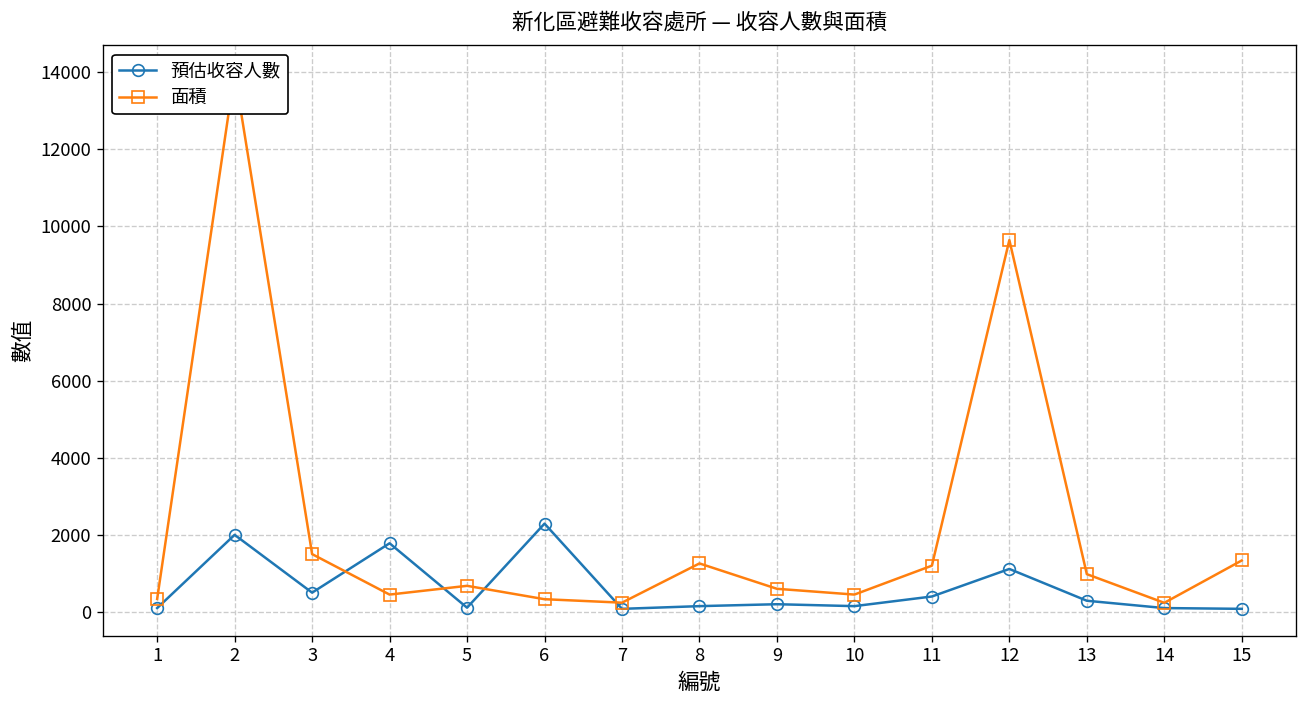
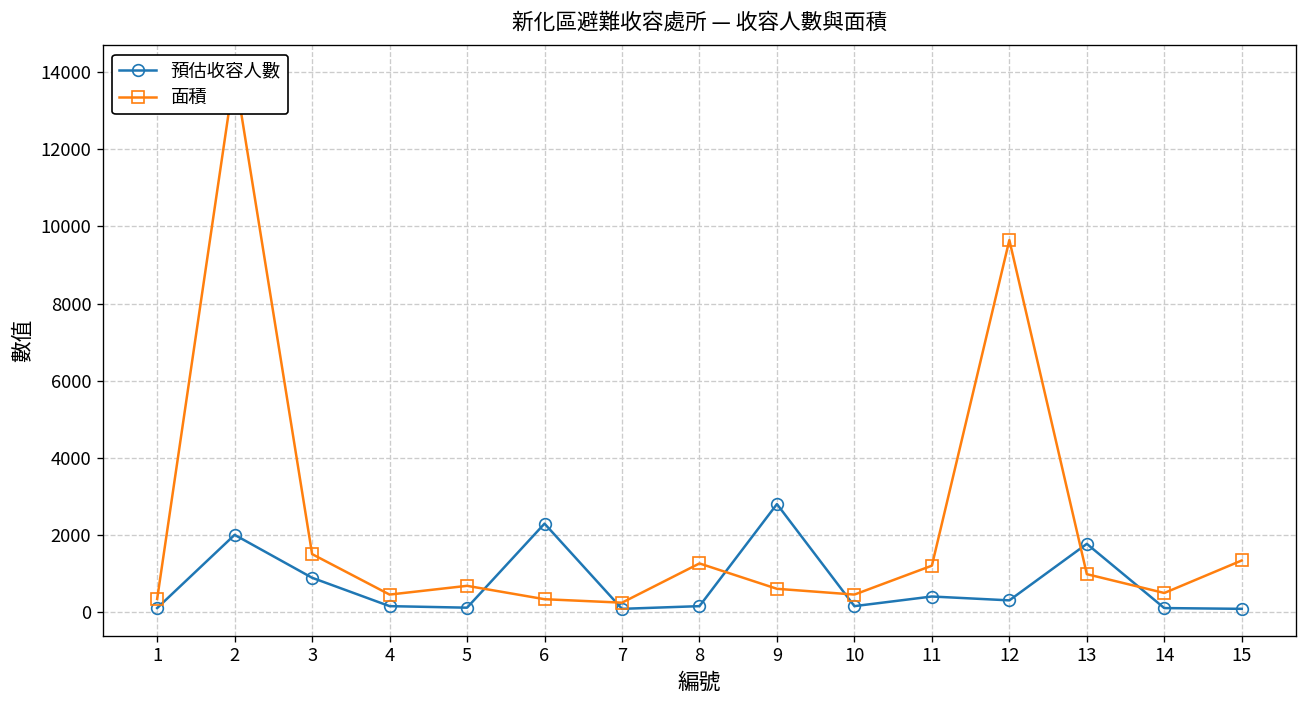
預估收容人數, 3: 500 -> 900
預估收容人數, 4: 1800 -> 200
預估收容人數, 9: 200 -> 2800
預估收容人數, 12: 1100 -> 300
預估收容人數, 13: 300 -> 1800
面積, 14: 200 -> 500
